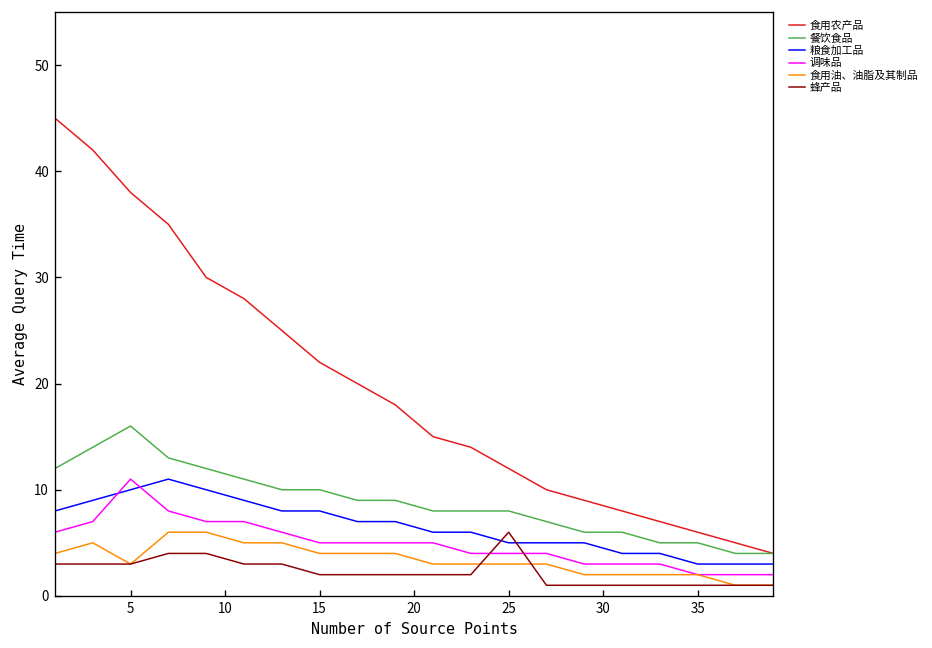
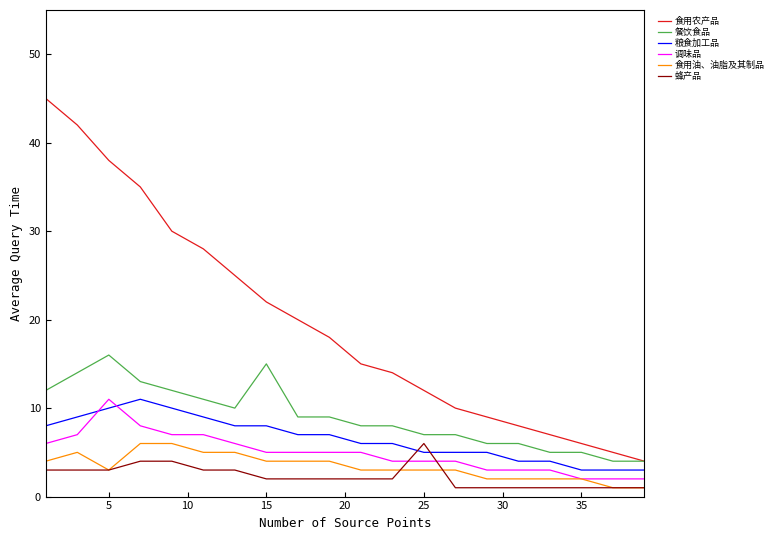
餐饮食品, 15: 10 -> 15
餐饮食品, 25: 8 -> 7
